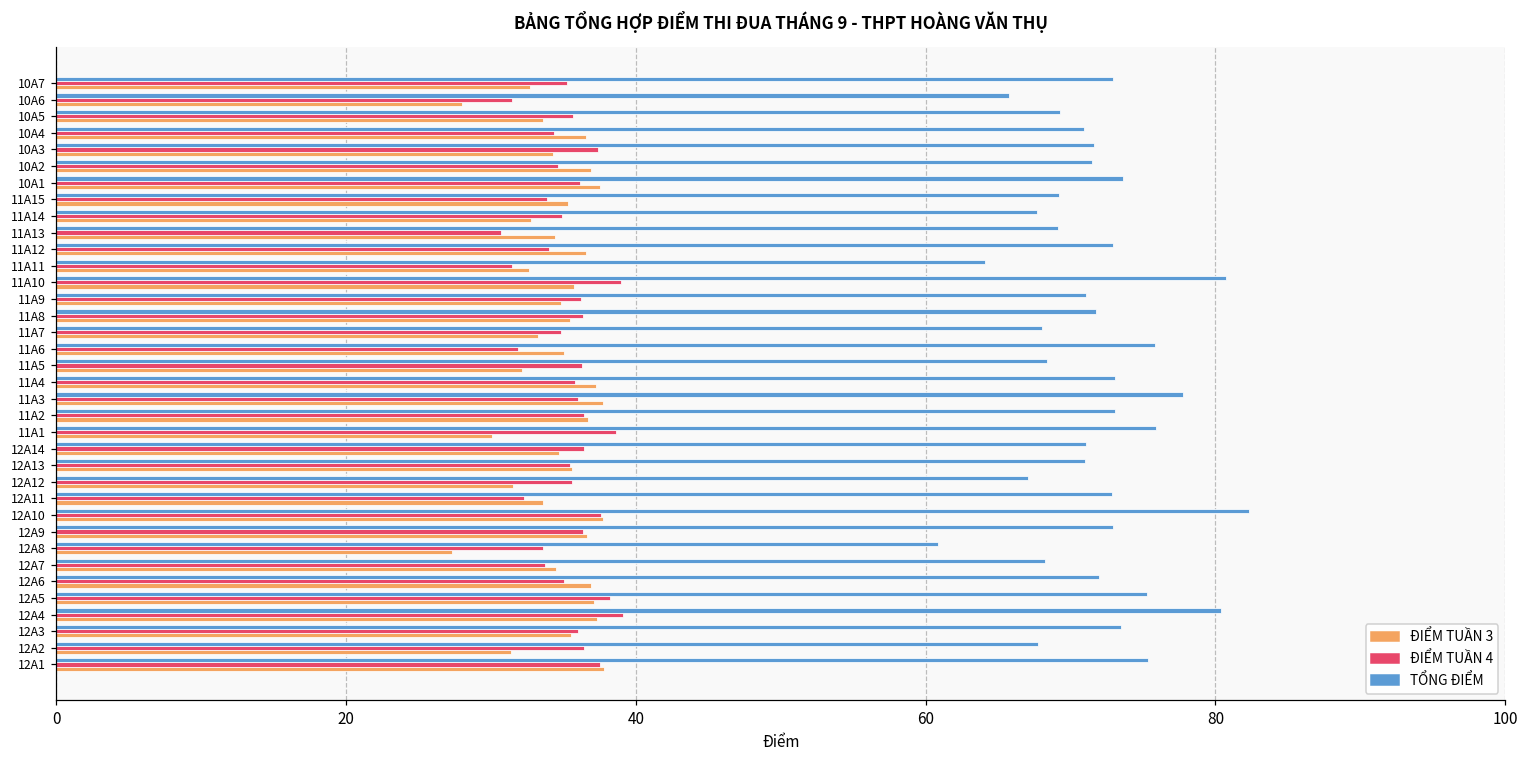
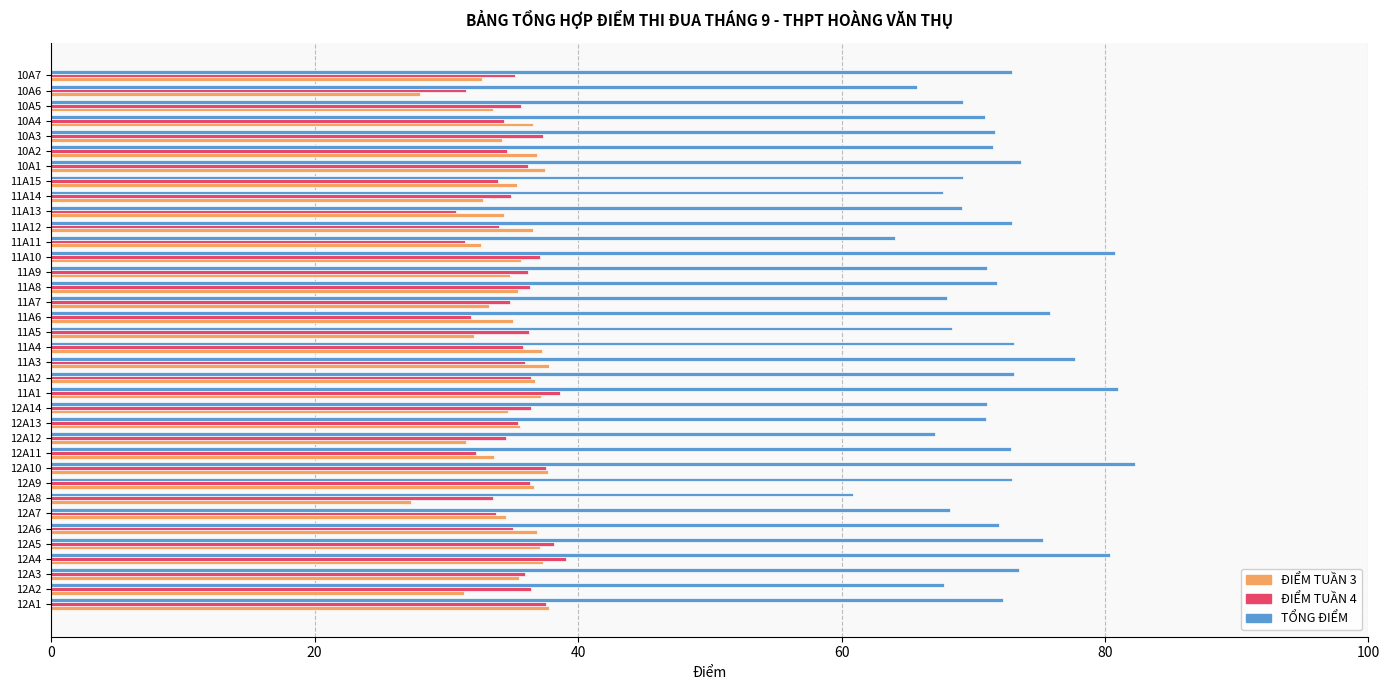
ĐIỂM TUẦN 4, 11A10: 39.0 -> 37.1
TỔNG ĐIỂM, 11A1: 75.9 -> 81.0
ĐIỂM TUẦN 3, 11A1: 30.0 -> 37.2
ĐIỂM TUẦN 4, 12A12: 35.6 -> 34.5
TỔNG ĐIỂM, 12A1: 75.3 -> 72.2
